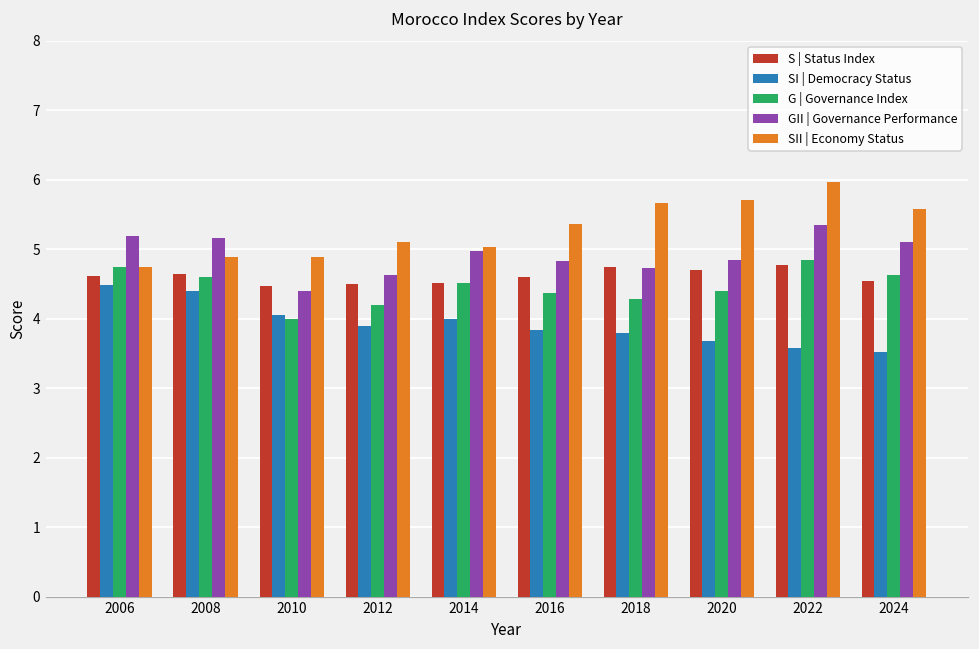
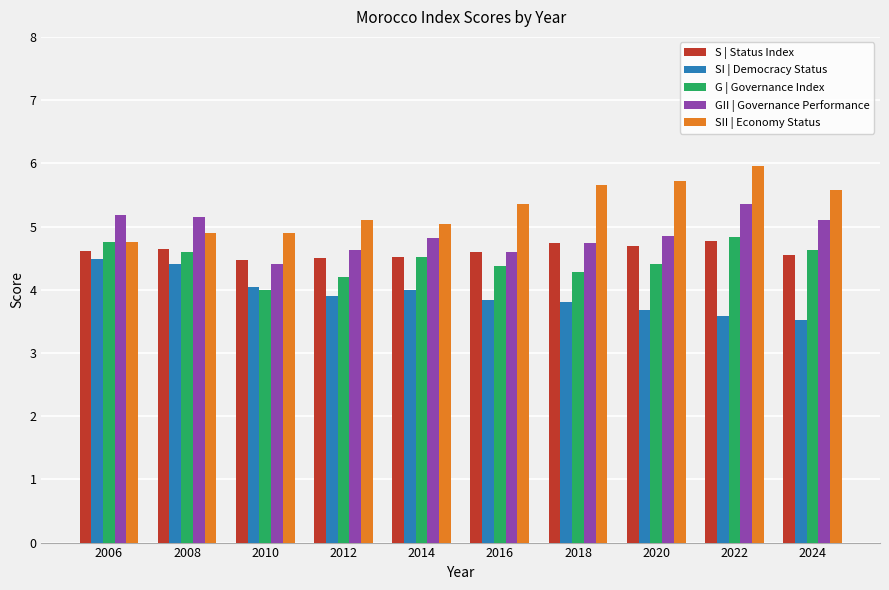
GII | Governance Performance, 2014: 5.0 -> 4.8
GII | Governance Performance, 2016: 4.8 -> 4.6
